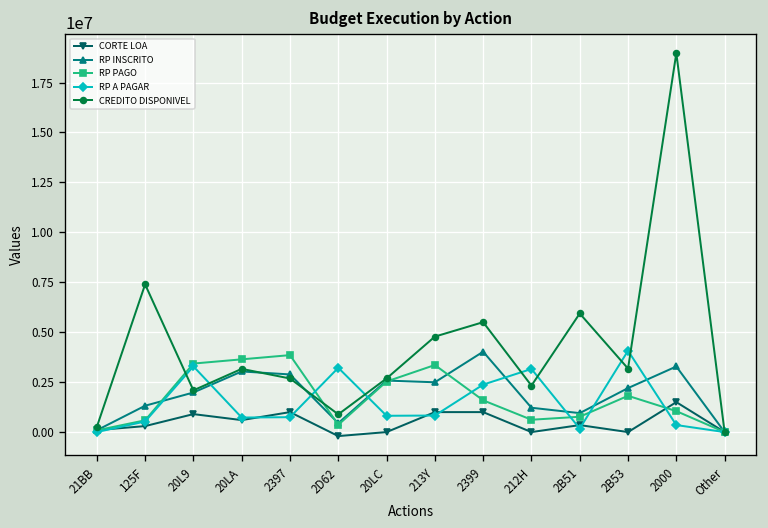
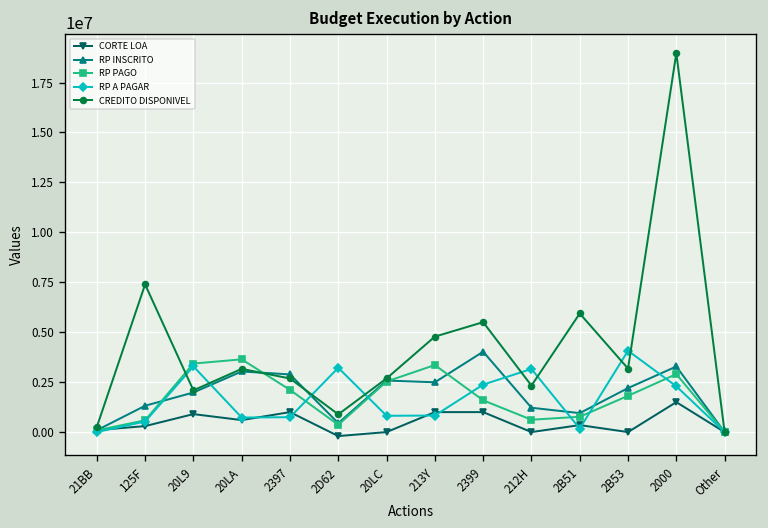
RP PAGO, 2397: 3900000 -> 2100000
RP PAGO, 2000: 1000000 -> 2900000
RP A PAGAR, 2000: 400000 -> 2300000
